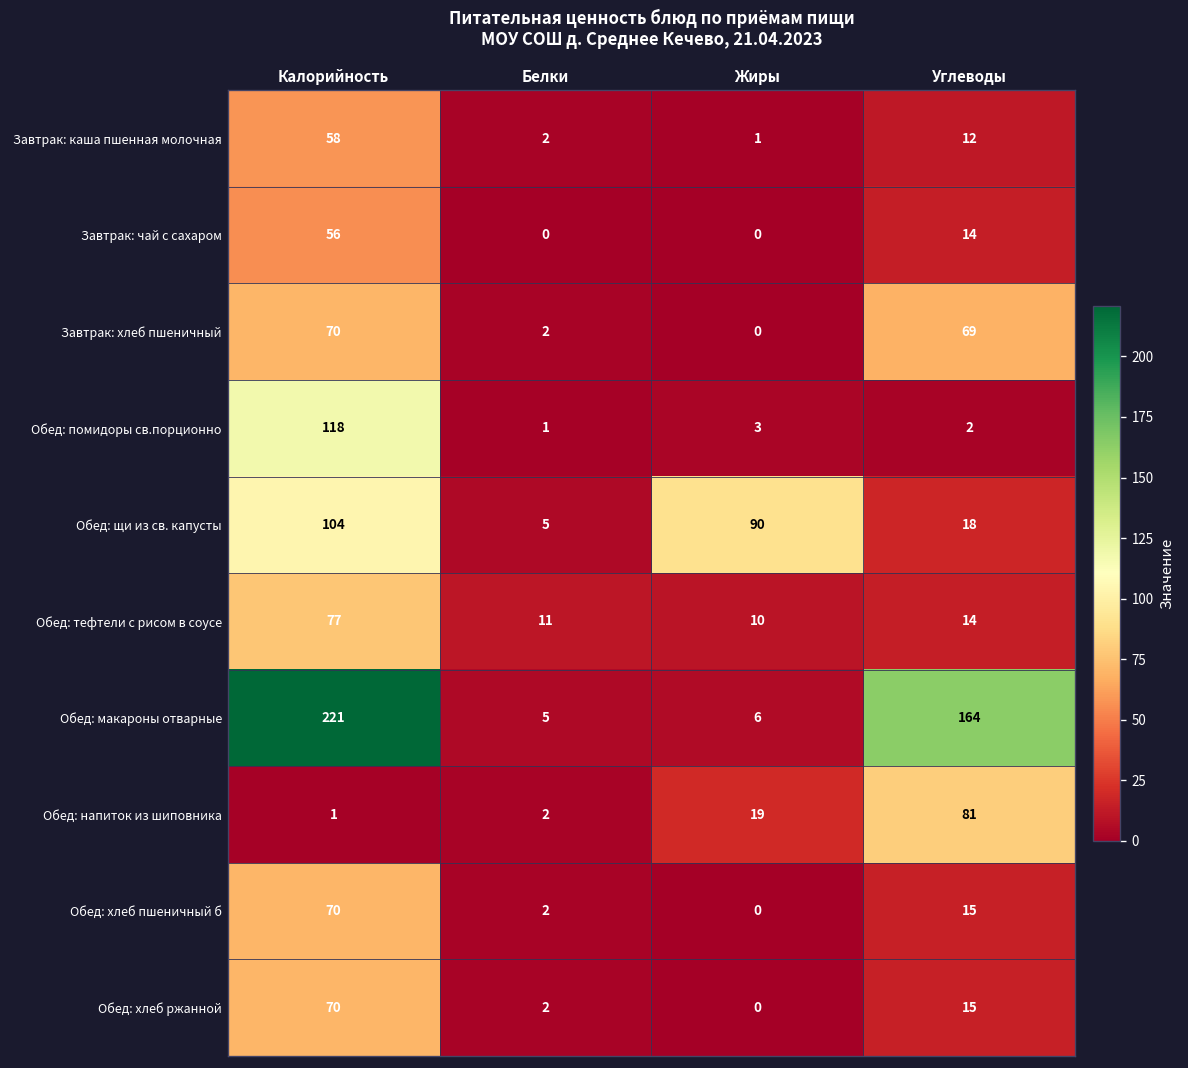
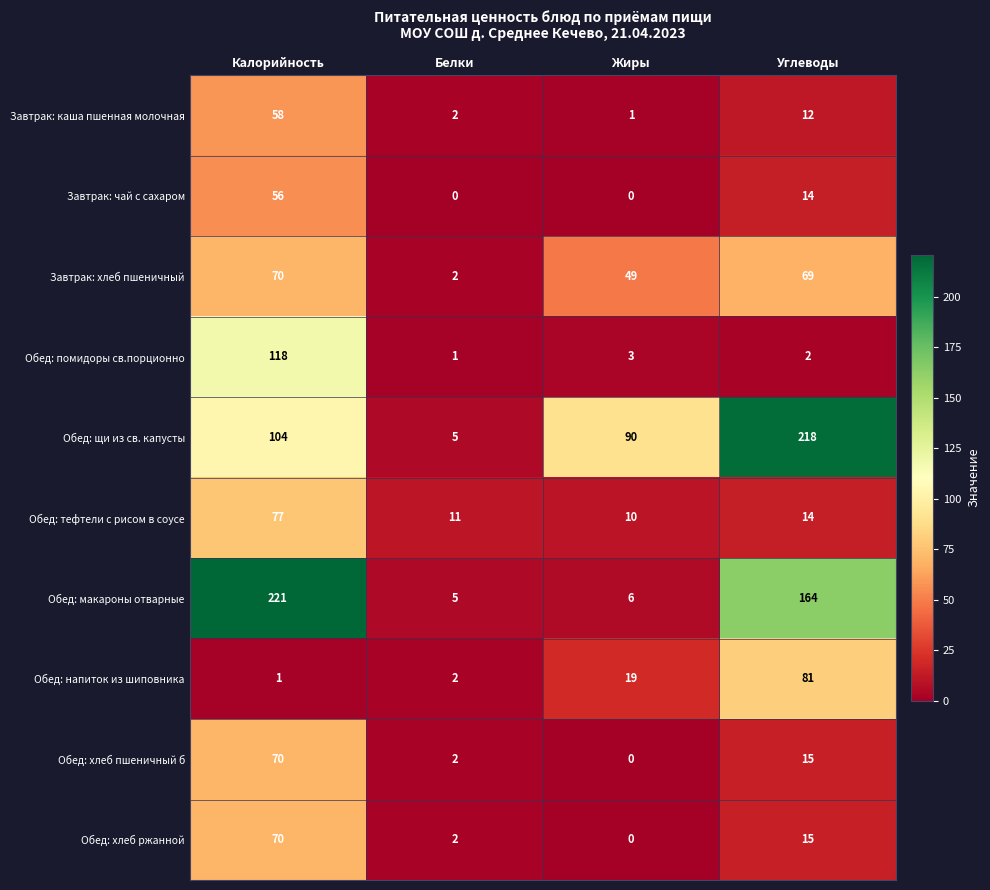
Завтрак: хлеб пшеничный, Жиры: 0 -> 49
Обед: щи из св. капусты, Углеводы: 18 -> 218
